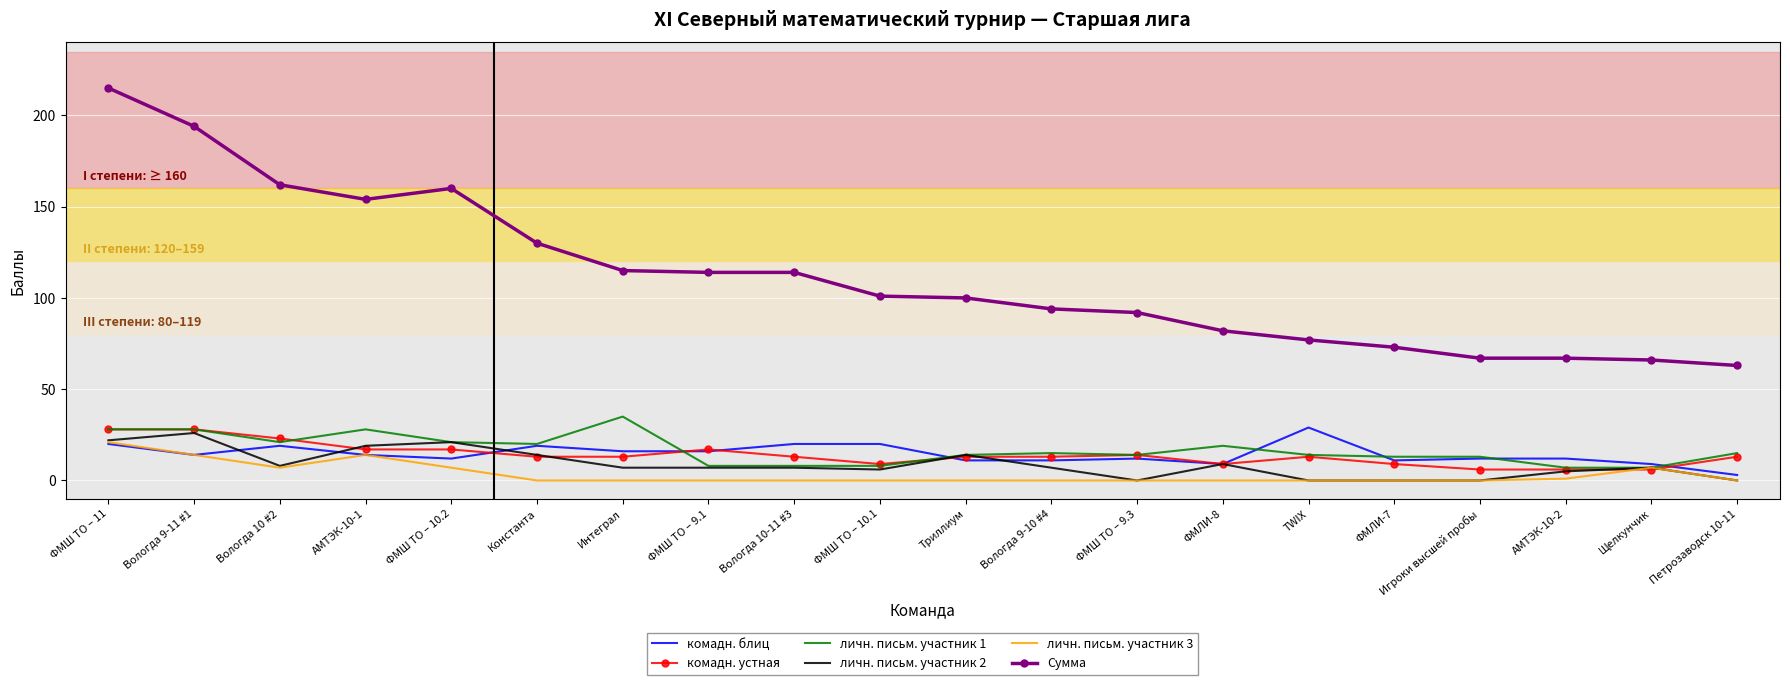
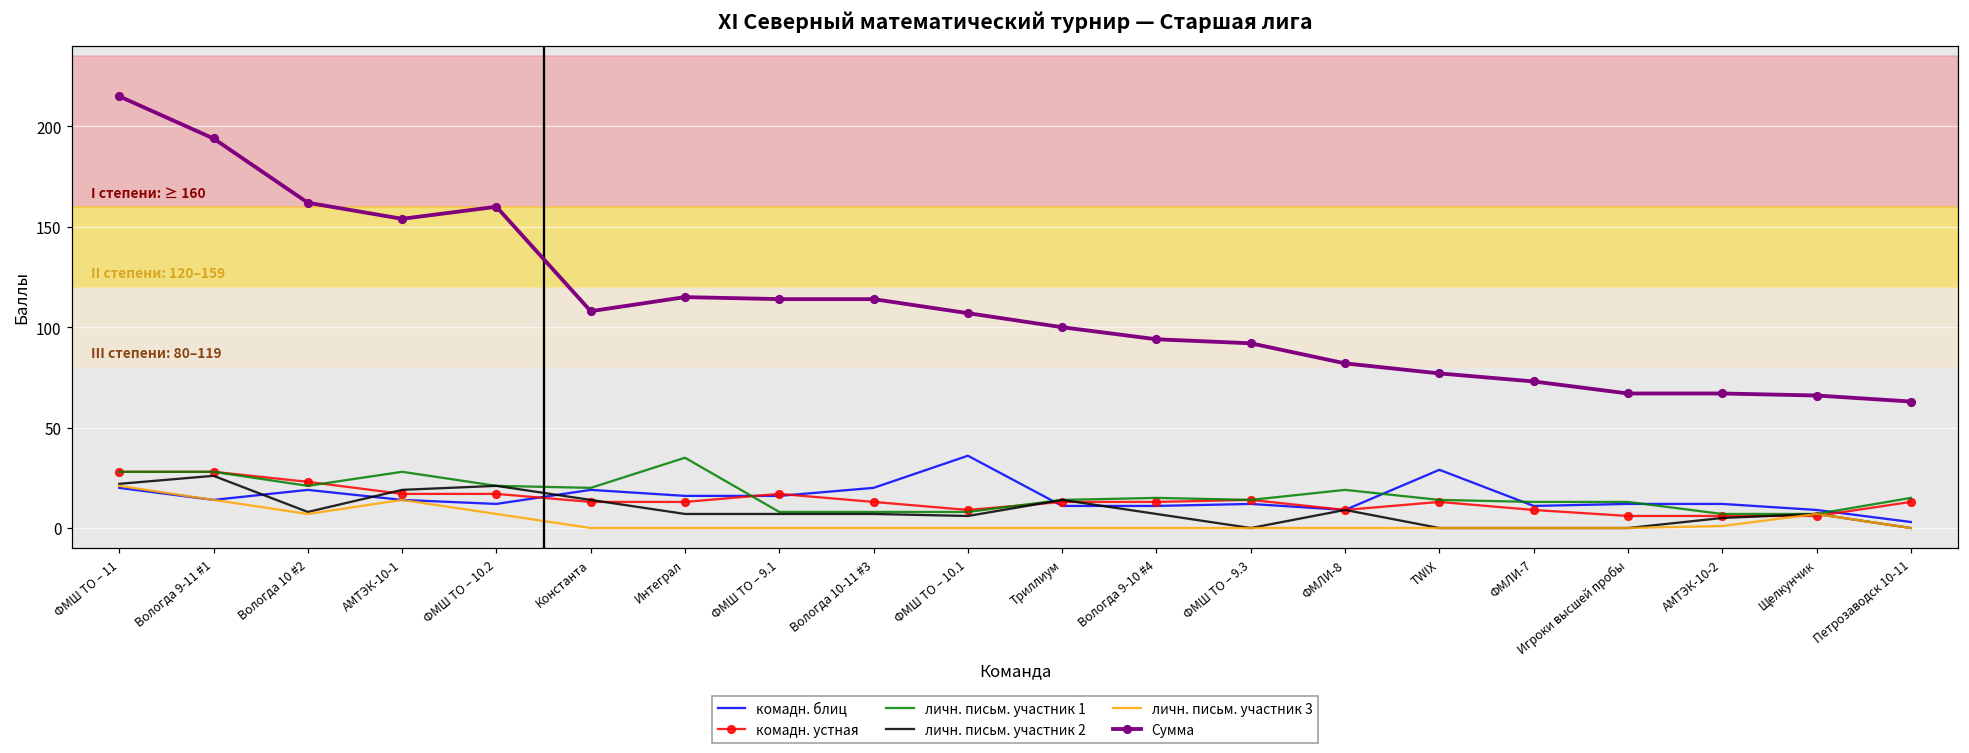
Сумма, Константа: 130 -> 108
комадн. блиц, ФМШ ТО – 10.1: 20 -> 36
Сумма, ФМШ ТО – 10.1: 101 -> 107
